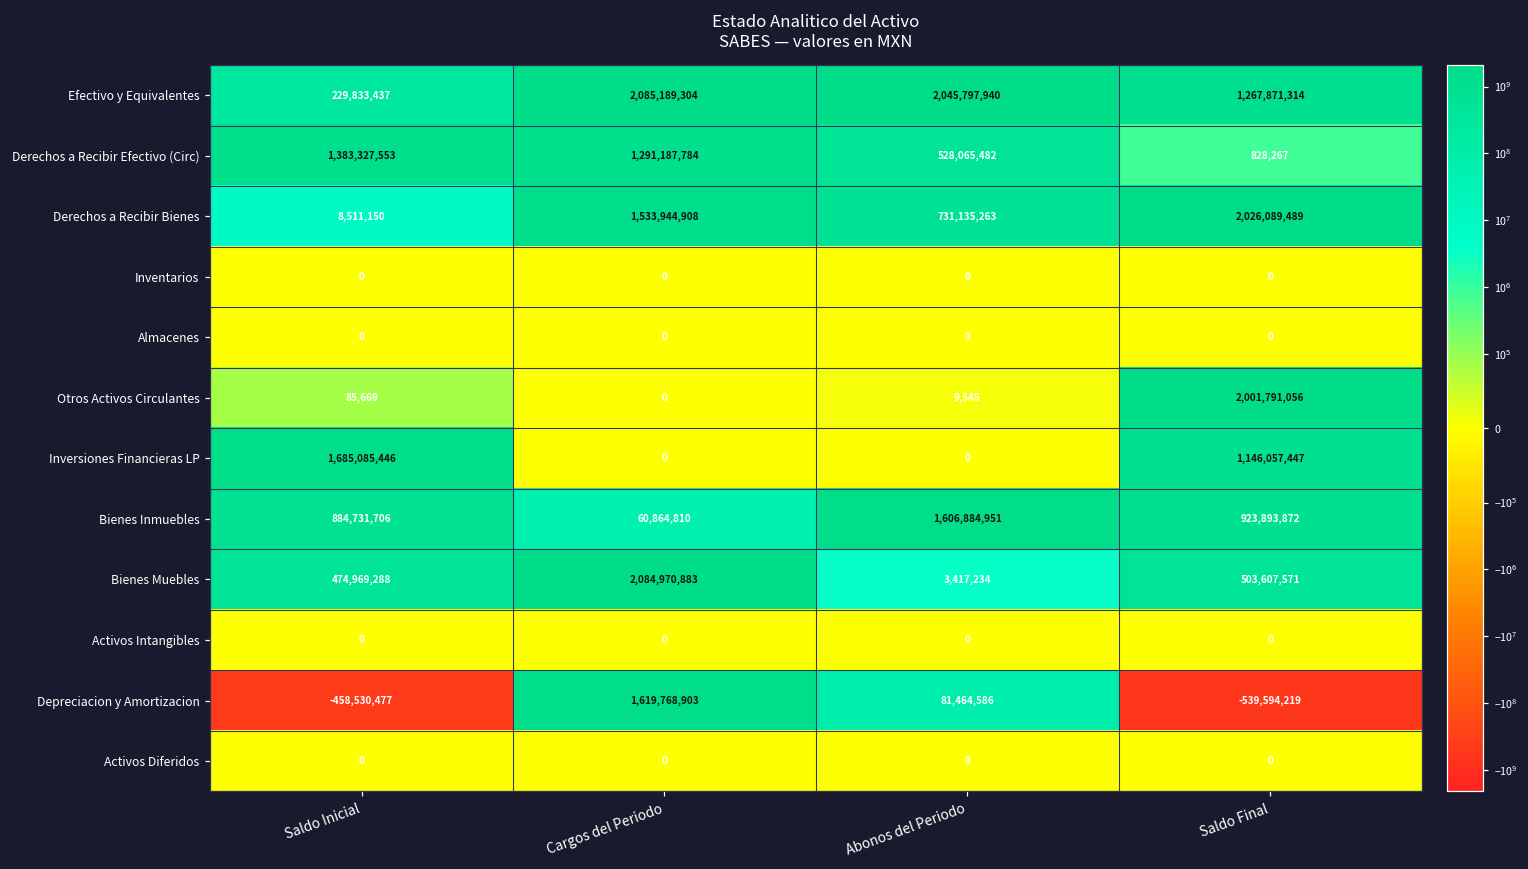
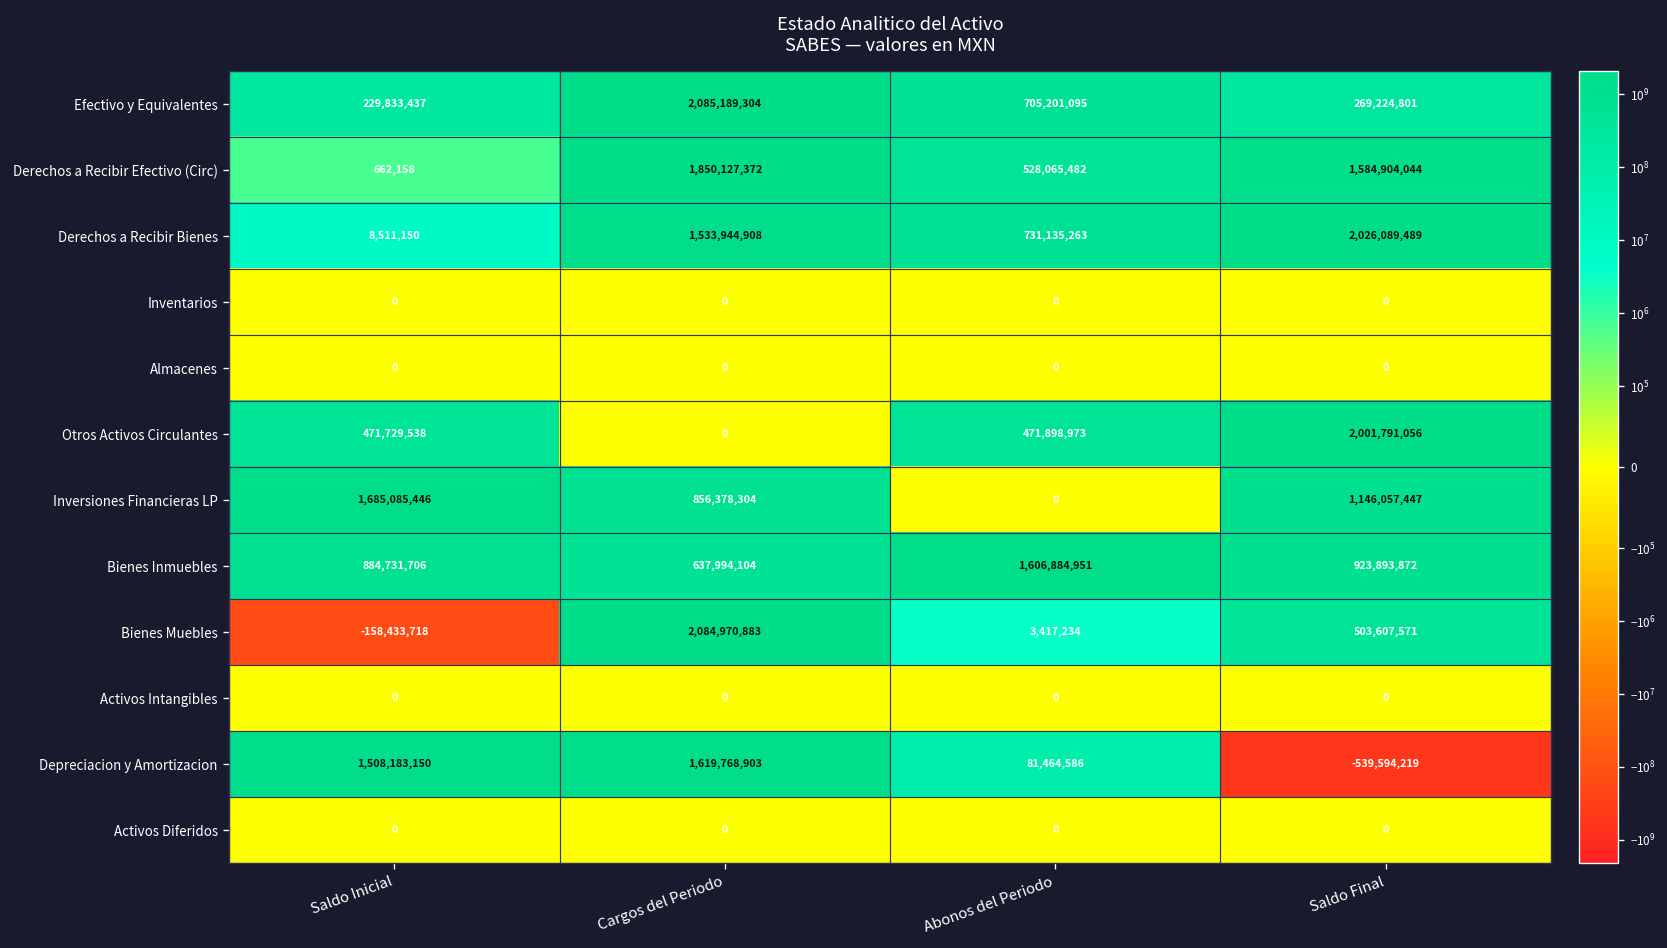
Efectivo y Equivalentes, Abonos del Periodo: 2,045,797,940 -> 705,201,095
Efectivo y Equivalentes, Saldo Final: 1,267,871,314 -> 269,224,801
Derechos a Recibir Efectivo (Circ), Saldo Inicial: 1,383,327,553 -> 662,158
Derechos a Recibir Efectivo (Circ), Cargos del Periodo: 1,291,187,784 -> 1,850,127,372
Derechos a Recibir Efectivo (Circ), Saldo Final: 828,267 -> 1,584,904,044
Otros Activos Circulantes, Saldo Inicial: 85,669 -> 471,729,538
Otros Activos Circulantes, Abonos del Periodo: 9,545 -> 471,898,973
Inversiones Financieras LP, Cargos del Periodo: 0 -> 856,378,304
Bienes Inmuebles, Cargos del Periodo: 60,864,810 -> 637,994,104
Bienes Muebles, Saldo Inicial: 474,969,288 -> -158,433,718
Depreciacion y Amortizacion, Saldo Inicial: -458,530,477 -> 1,508,183,150
